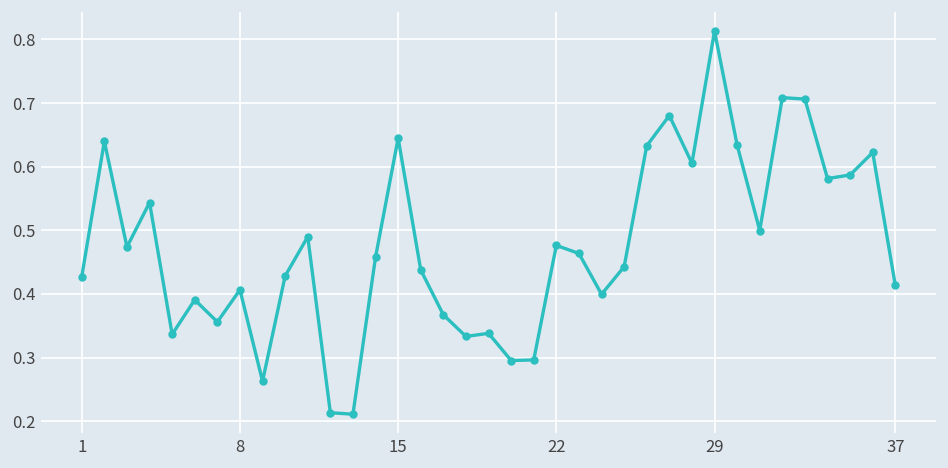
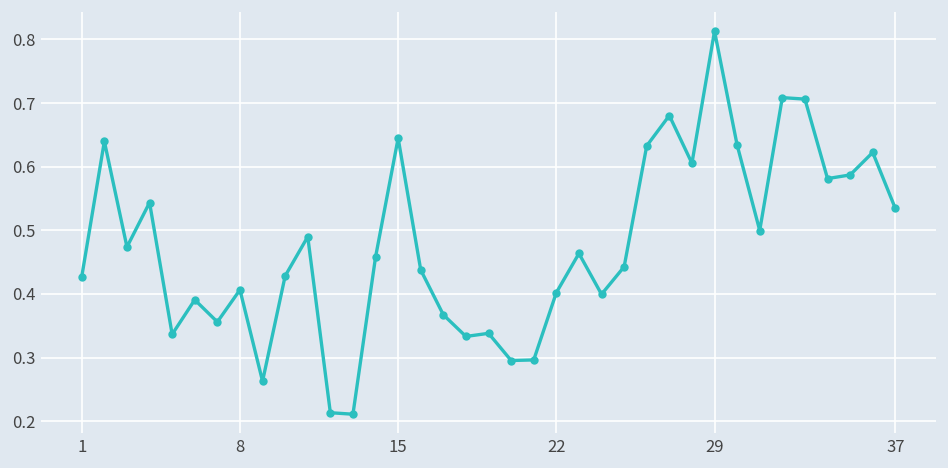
22: 0.48 -> 0.40
37: 0.41 -> 0.53
